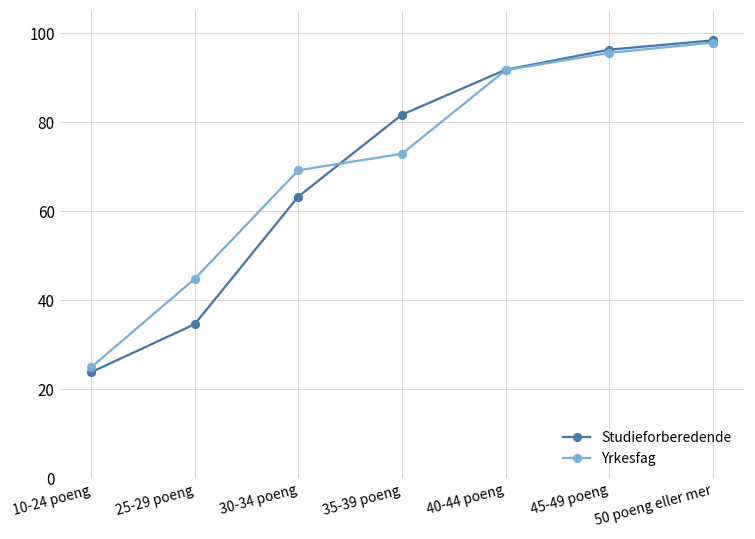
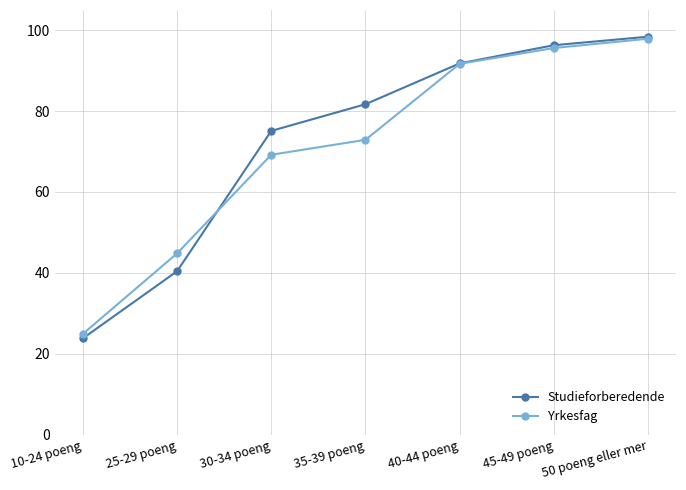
Studieforberedende, 25-29 poeng: 35 -> 40
Studieforberedende, 30-34 poeng: 63 -> 75
